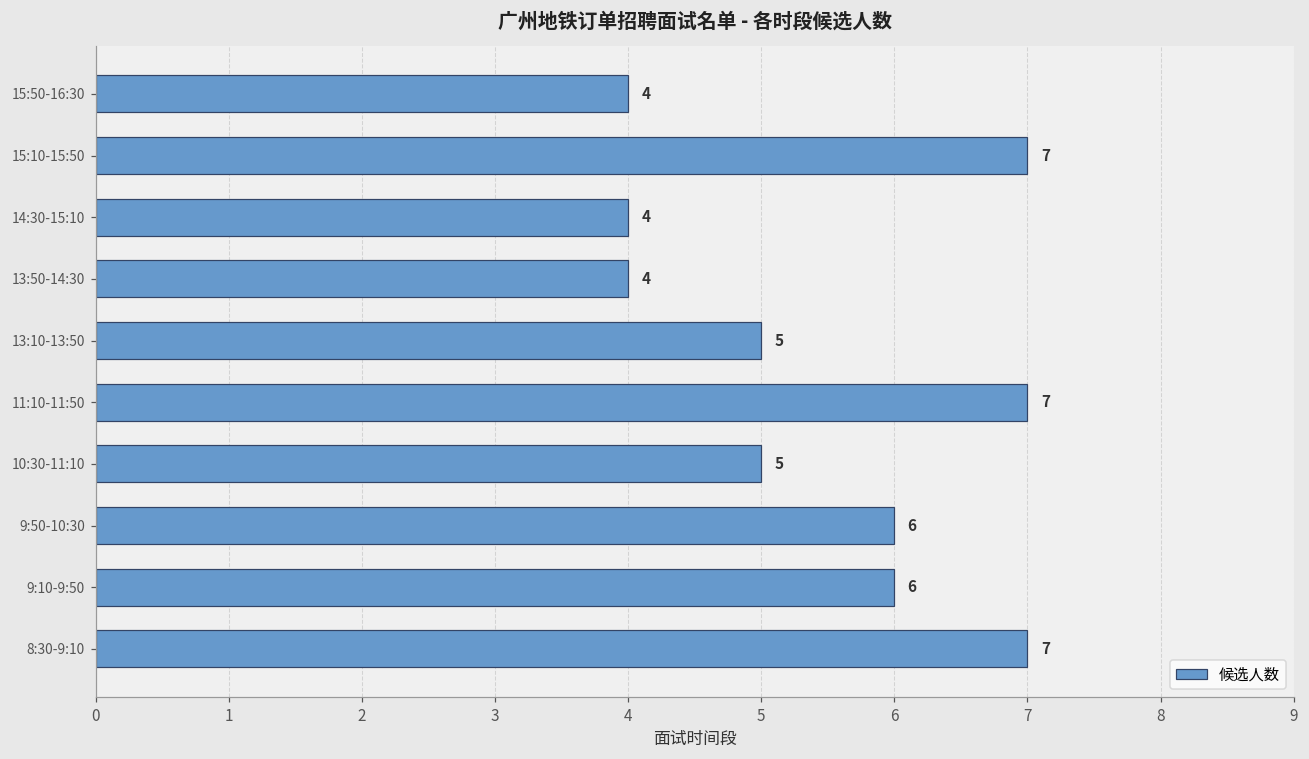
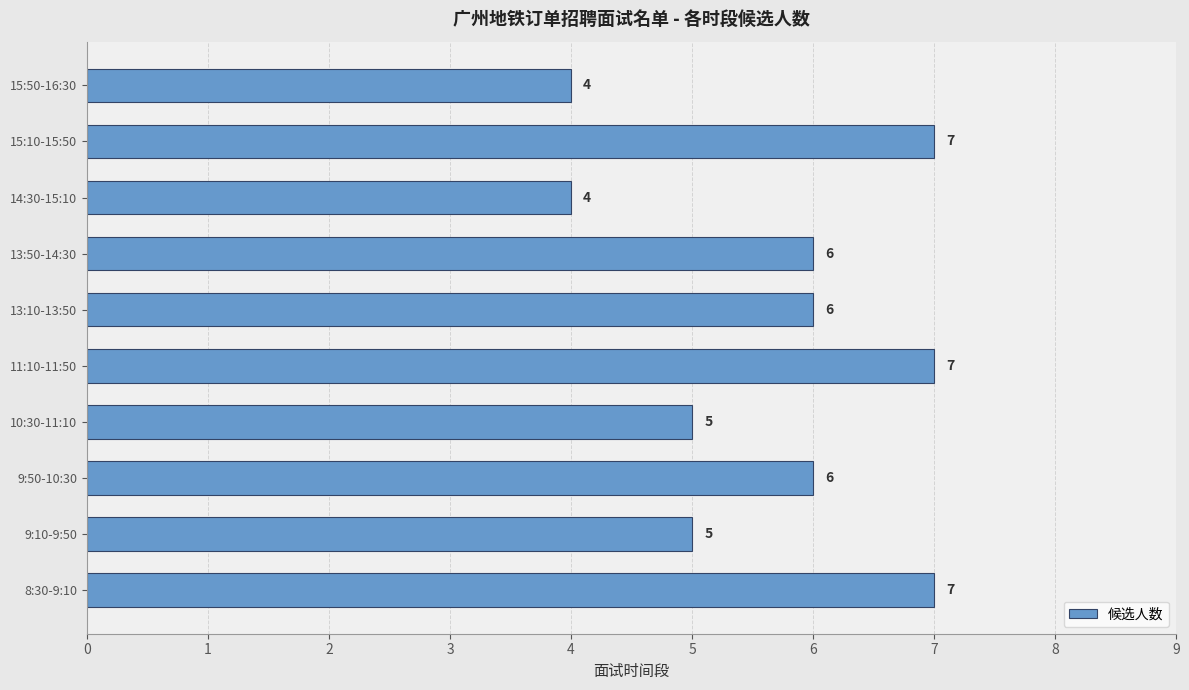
13:50-14:30: 4 -> 6
13:10-13:50: 5 -> 6
9:10-9:50: 6 -> 5
